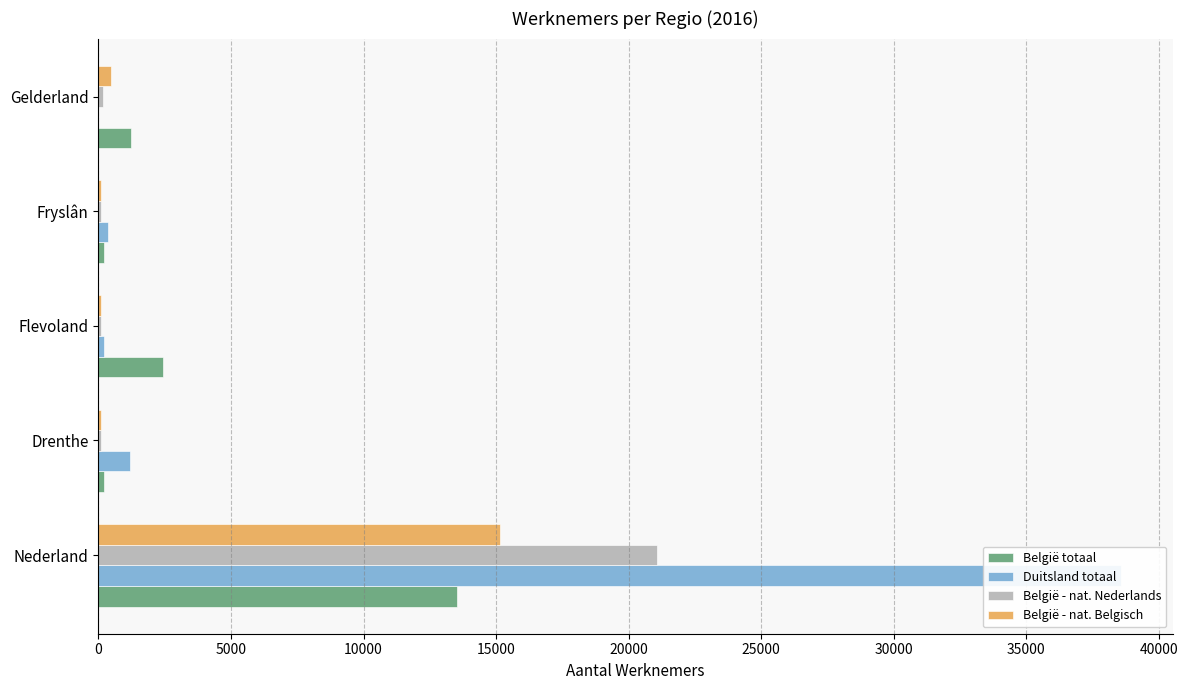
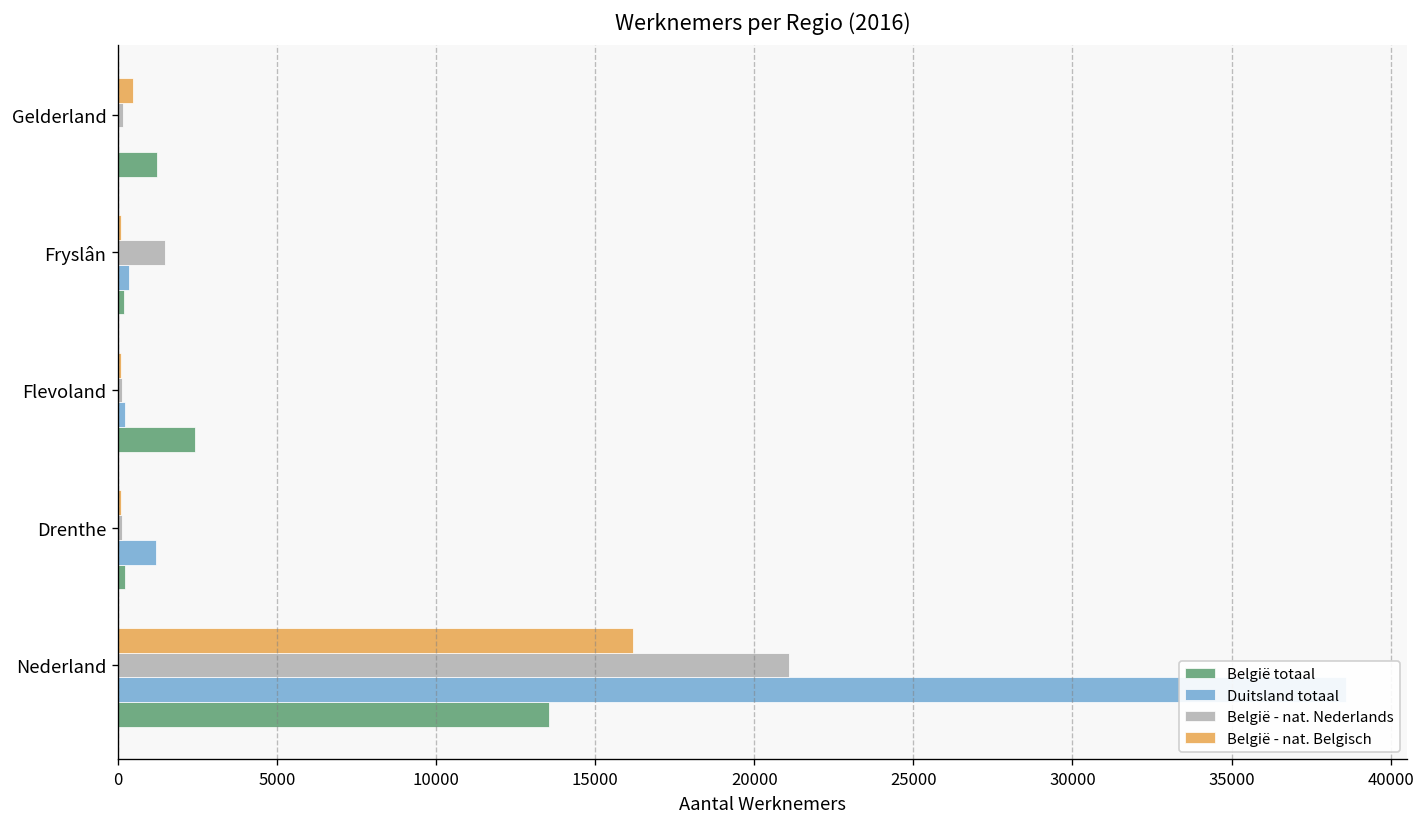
België - nat. Nederlands, Fryslân: 100 -> 1500
België - nat. Belgisch, Nederland: 15200 -> 16200
